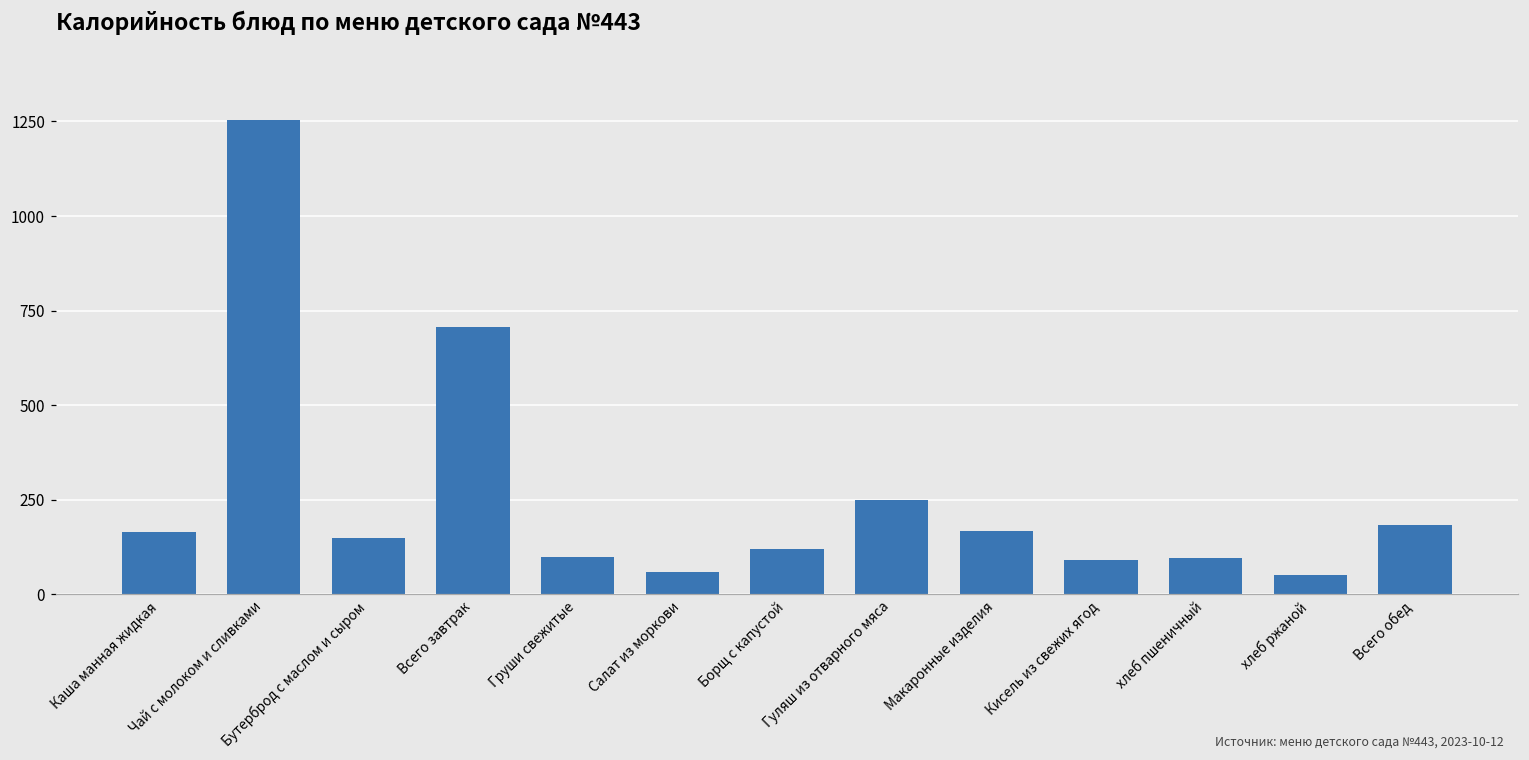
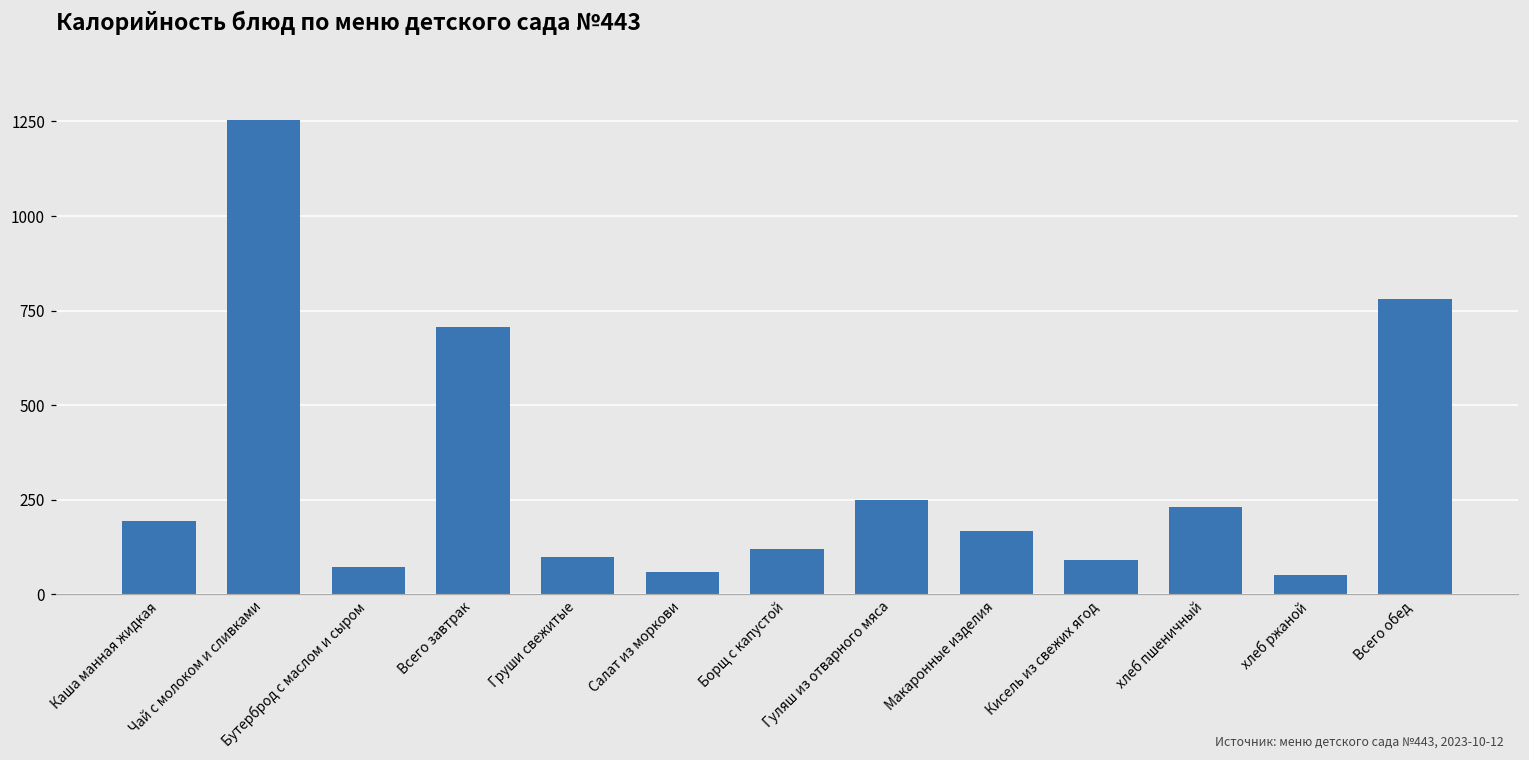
Каша манная жидкая: 160 -> 190
Бутерброд с маслом и сыром: 150 -> 70
хлеб пшеничный: 100 -> 230
Всего обед: 180 -> 780
